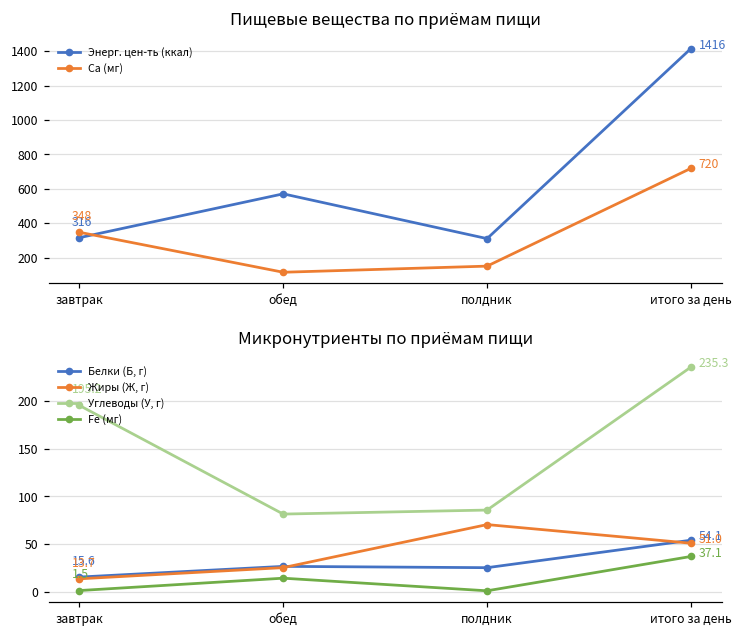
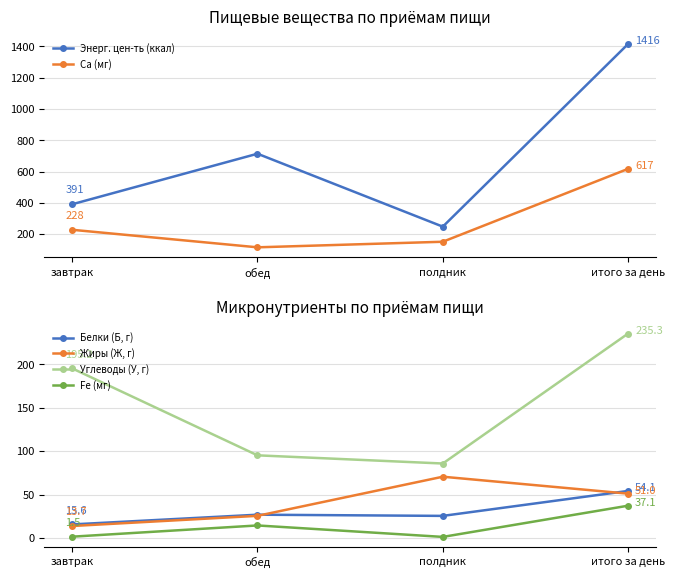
Пищевые вещества по приёмам пищи, Энерг. цен-ть (ккал), завтрак: 316 -> 391
Пищевые вещества по приёмам пищи, Ca (мг), завтрак: 348 -> 228
Пищевые вещества по приёмам пищи, Энерг. цен-ть (ккал), обед: 570 -> 710
Пищевые вещества по приёмам пищи, Энерг. цен-ть (ккал), полдник: 310 -> 250
Пищевые вещества по приёмам пищи, Ca (мг), итого за день: 720 -> 617
Микронутриенты по приёмам пищи, Углеводы (У, г), обед: 80 -> 100
